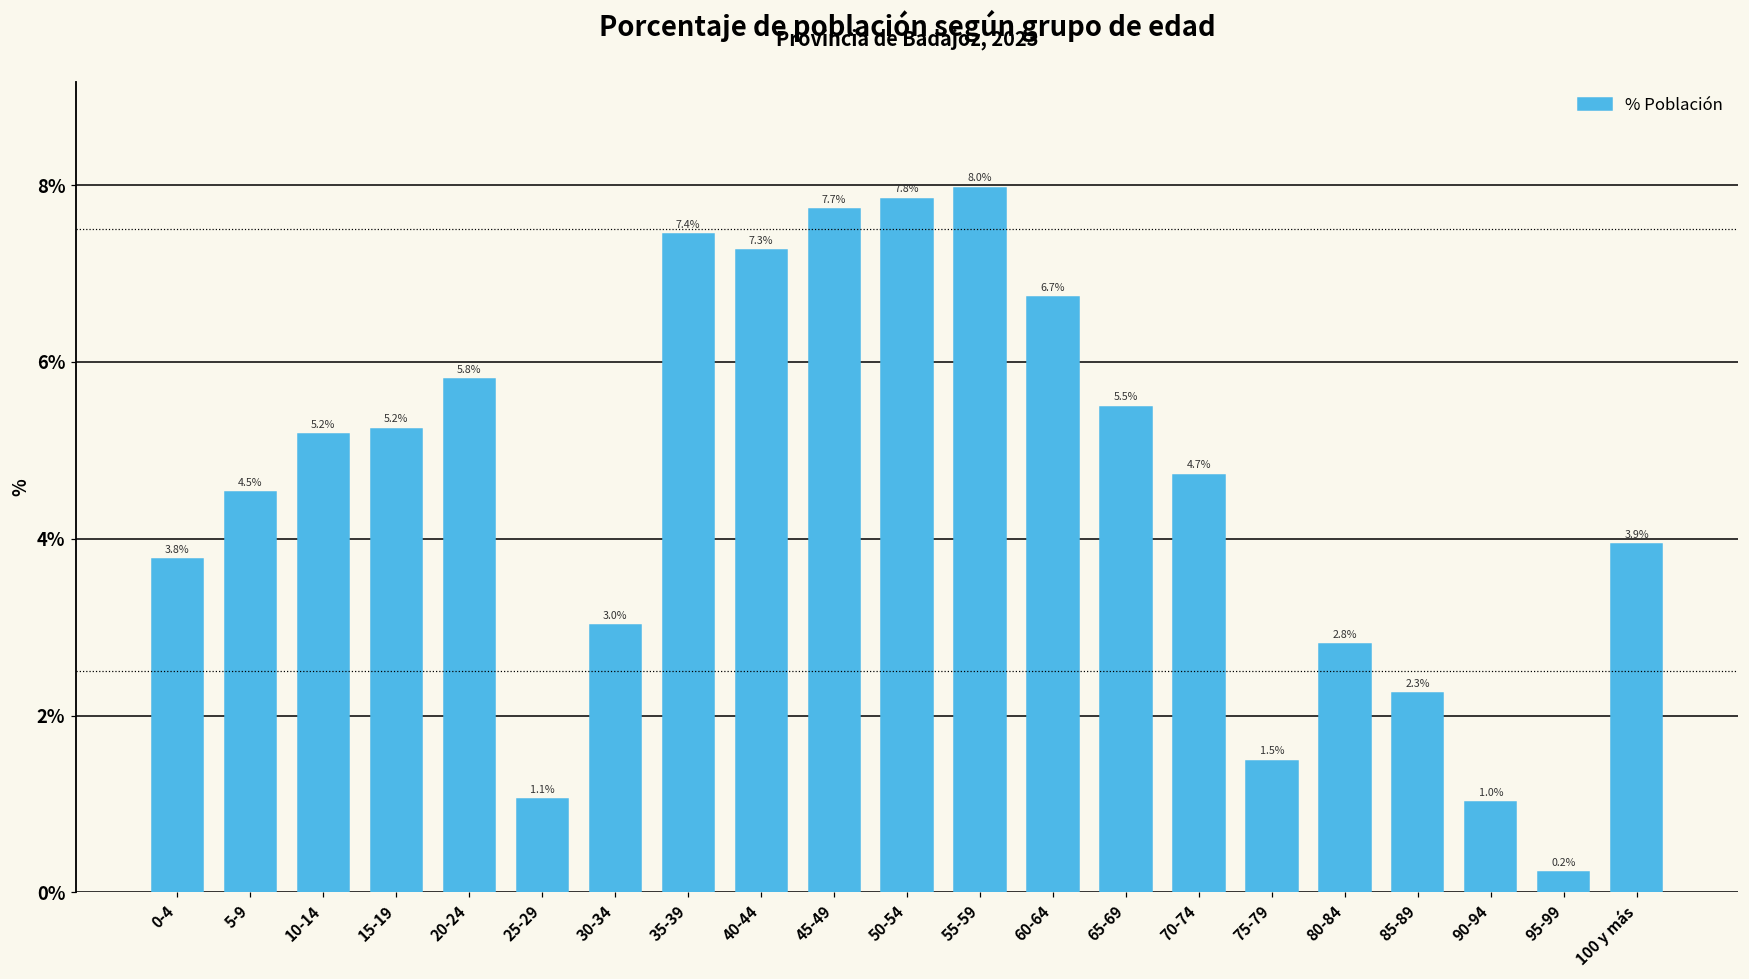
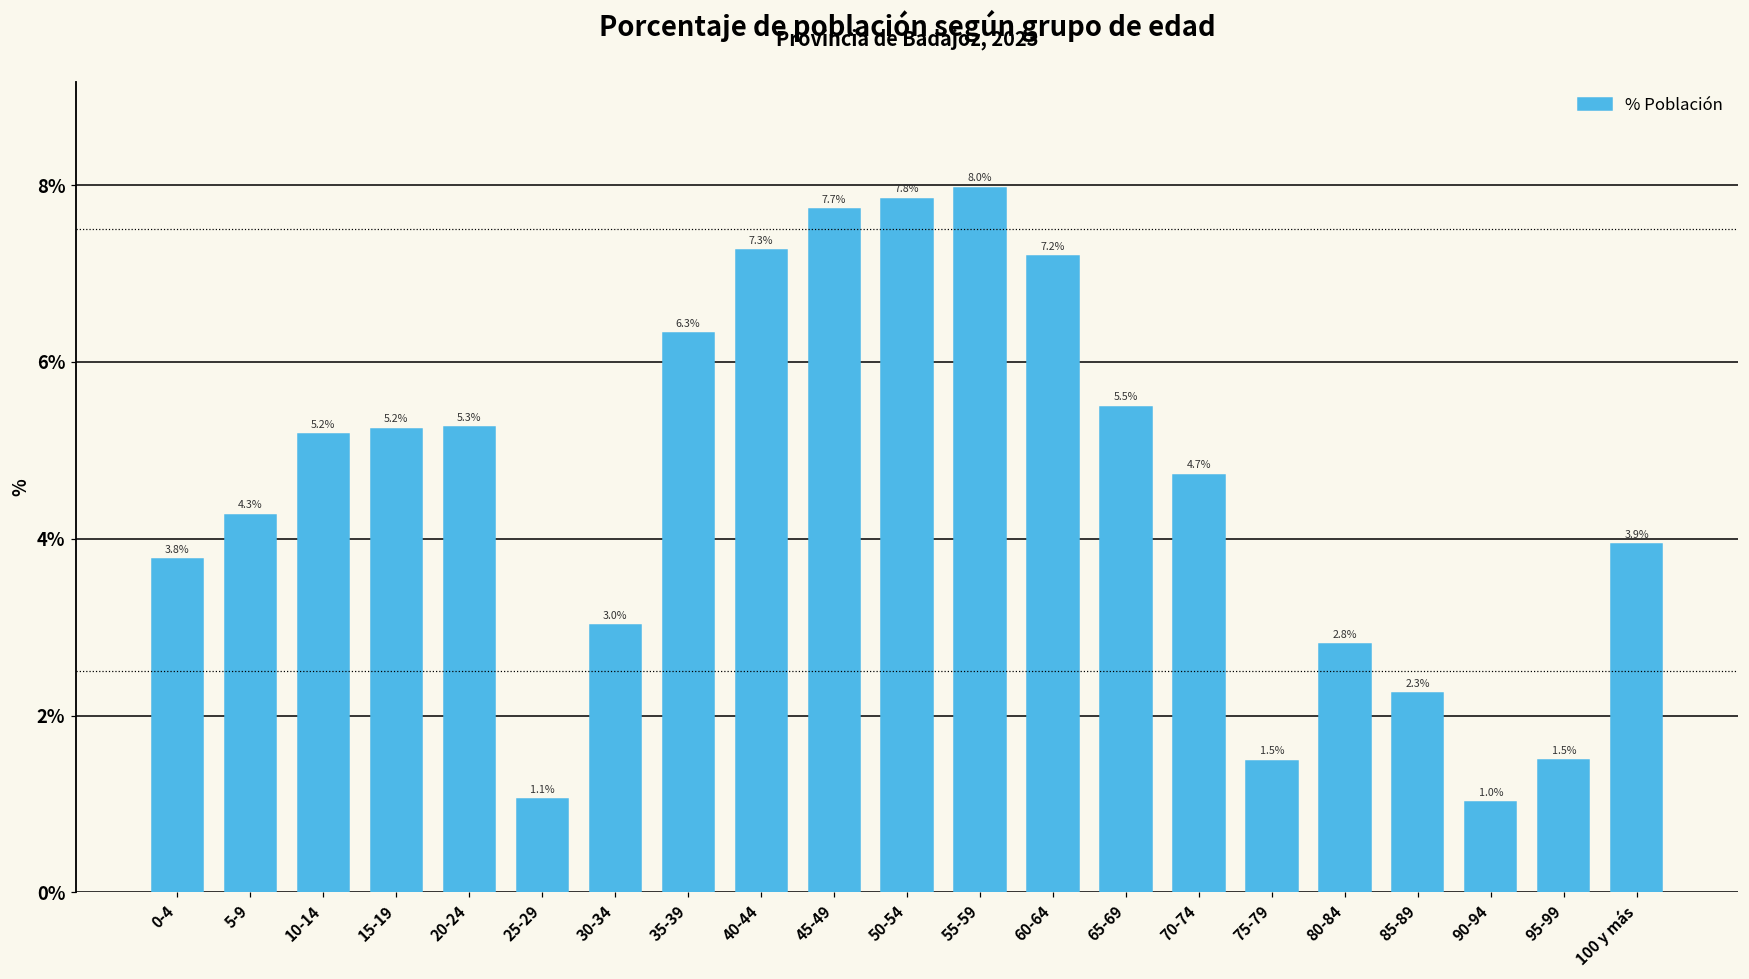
5-9: 4.5% -> 4.3%
20-24: 5.8% -> 5.3%
35-39: 7.4% -> 6.3%
60-64: 6.7% -> 7.2%
95-99: 0.2% -> 1.5%
